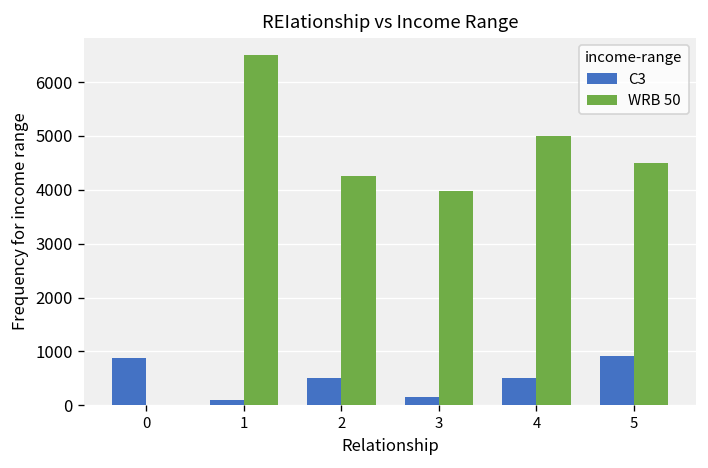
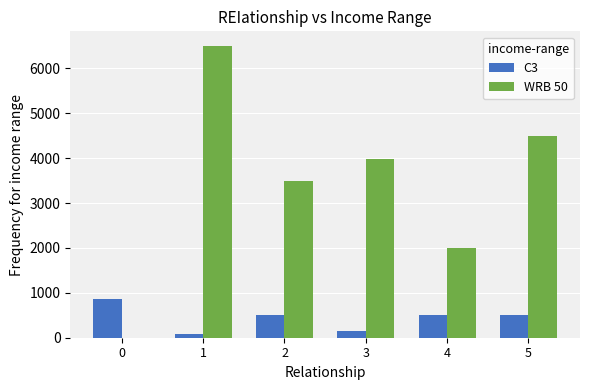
WRB 50, 2: 4300 -> 3500
WRB 50, 4: 5000 -> 2000
C3, 5: 900 -> 500
